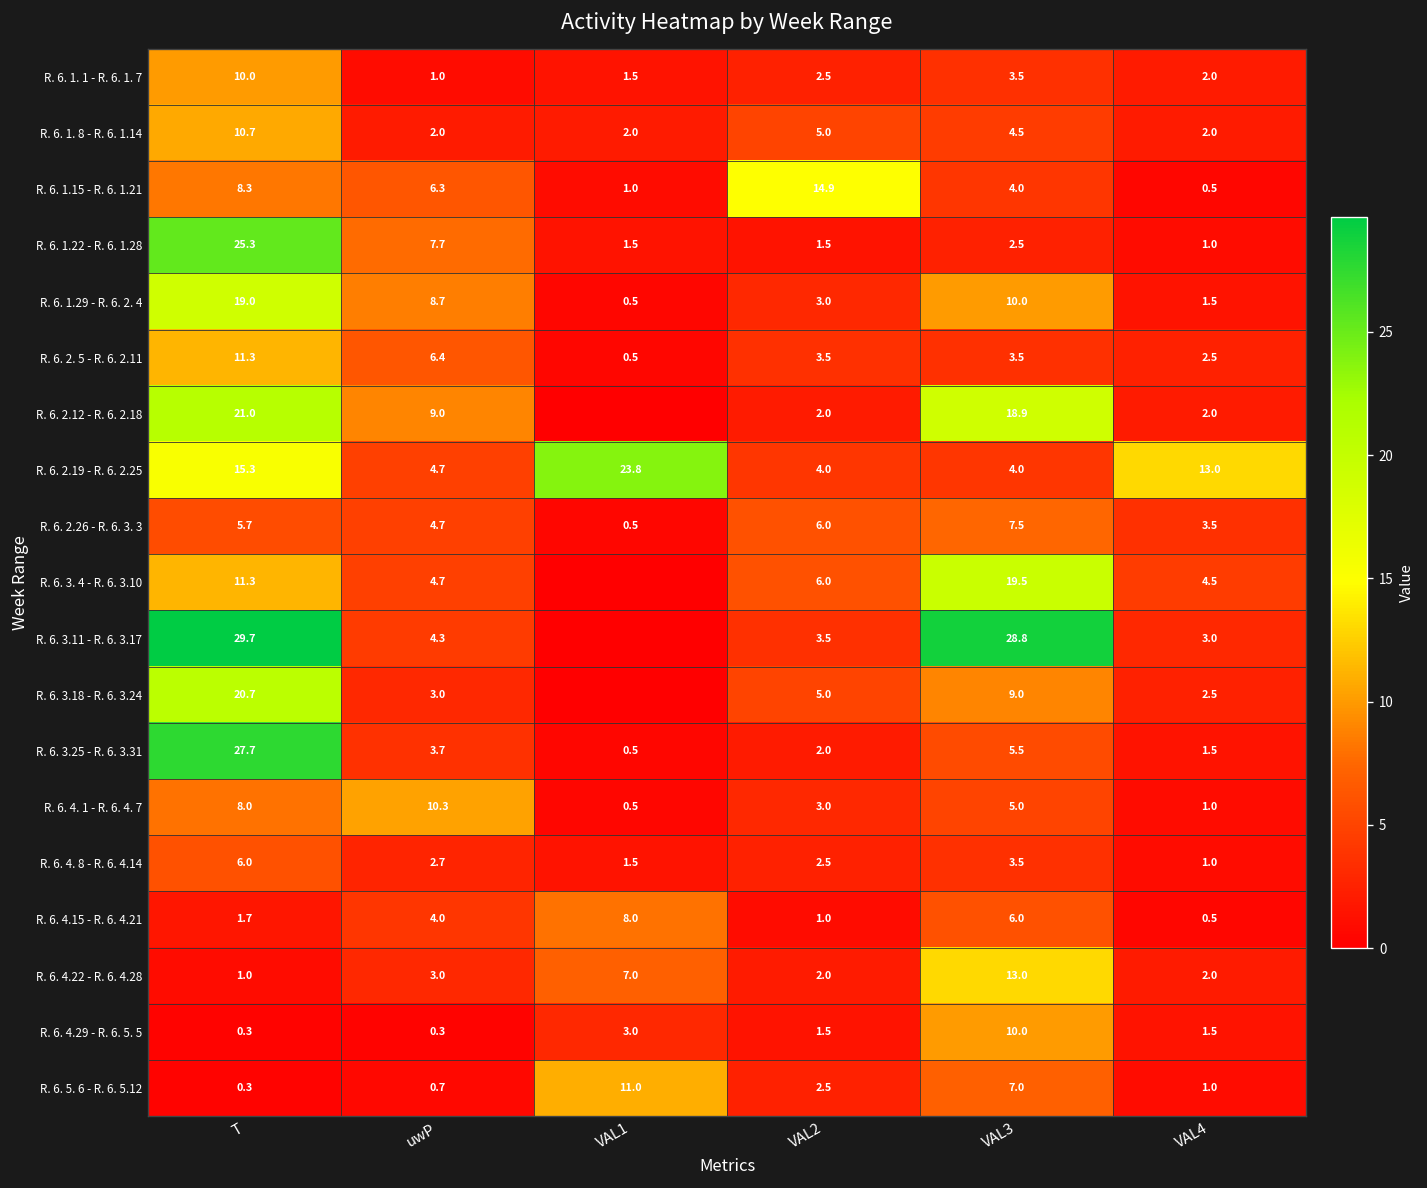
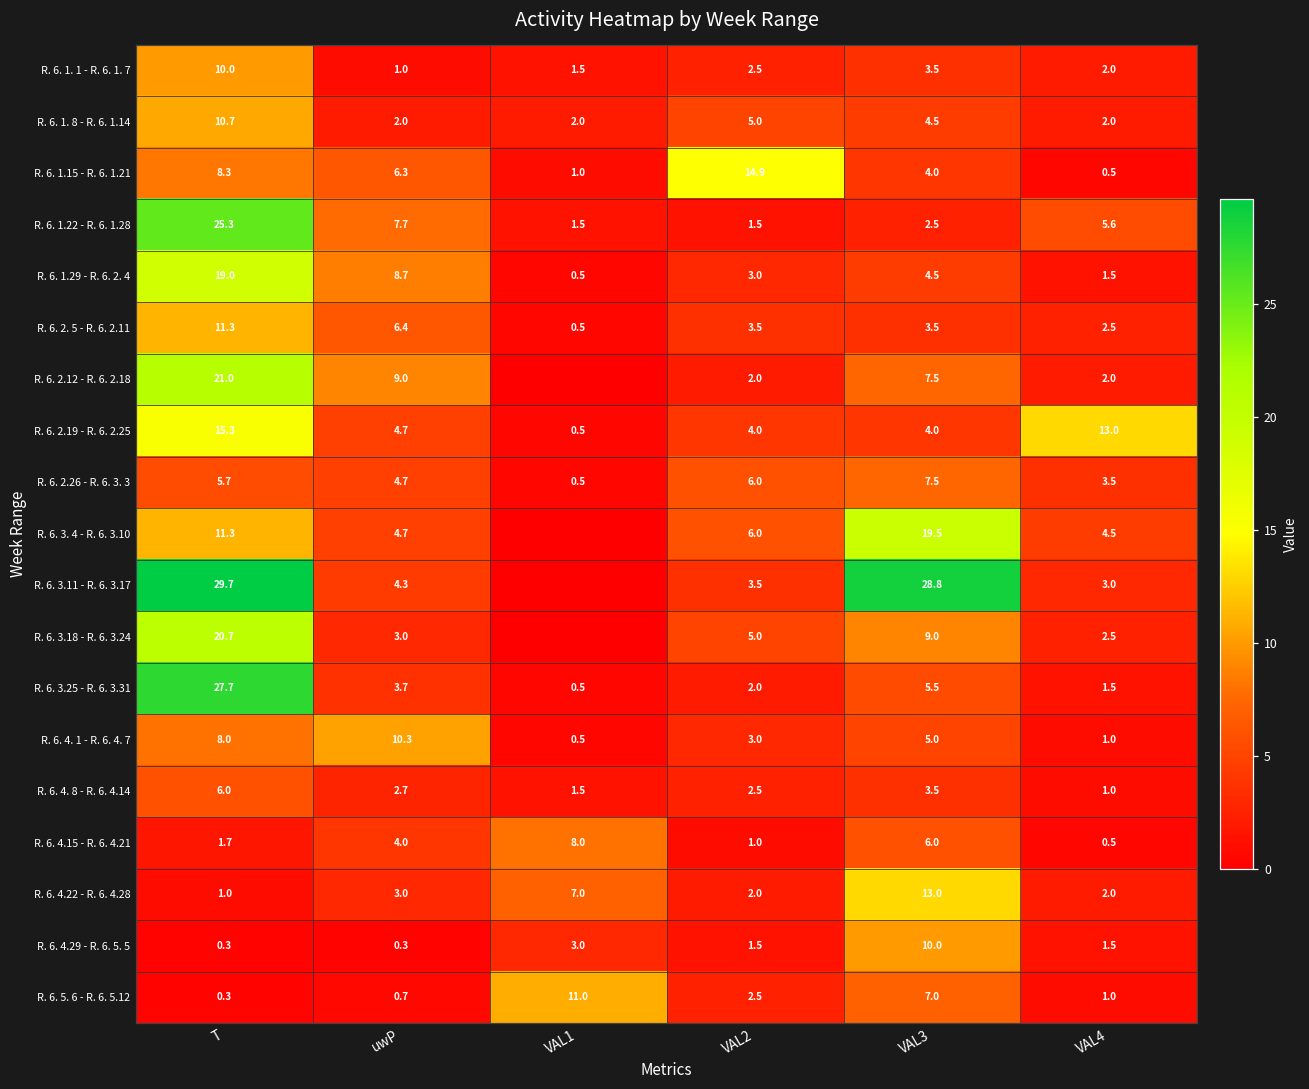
R. 6. 1.22 - R. 6. 1.28, VAL4: 1.0 -> 5.6
R. 6. 1.29 - R. 6. 2. 4, VAL3: 10.0 -> 4.5
R. 6. 2.12 - R. 6. 2.18, VAL3: 18.9 -> 7.5
R. 6. 2.19 - R. 6. 2.25, VAL1: 23.8 -> 0.5
